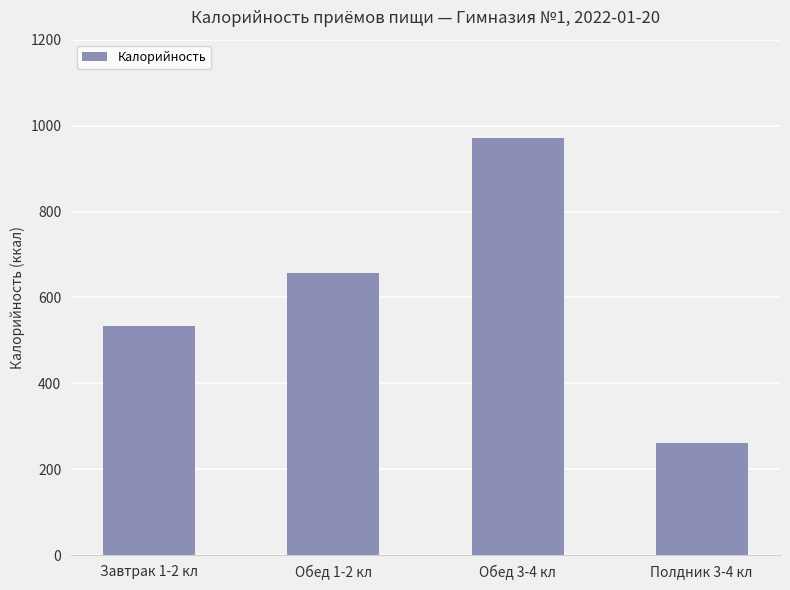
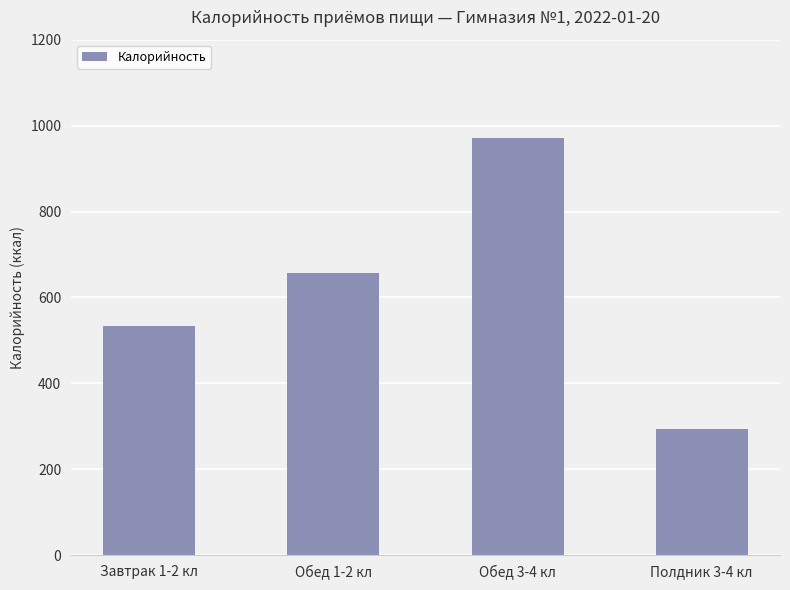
Полдник 3-4 кл: 260 -> 290
